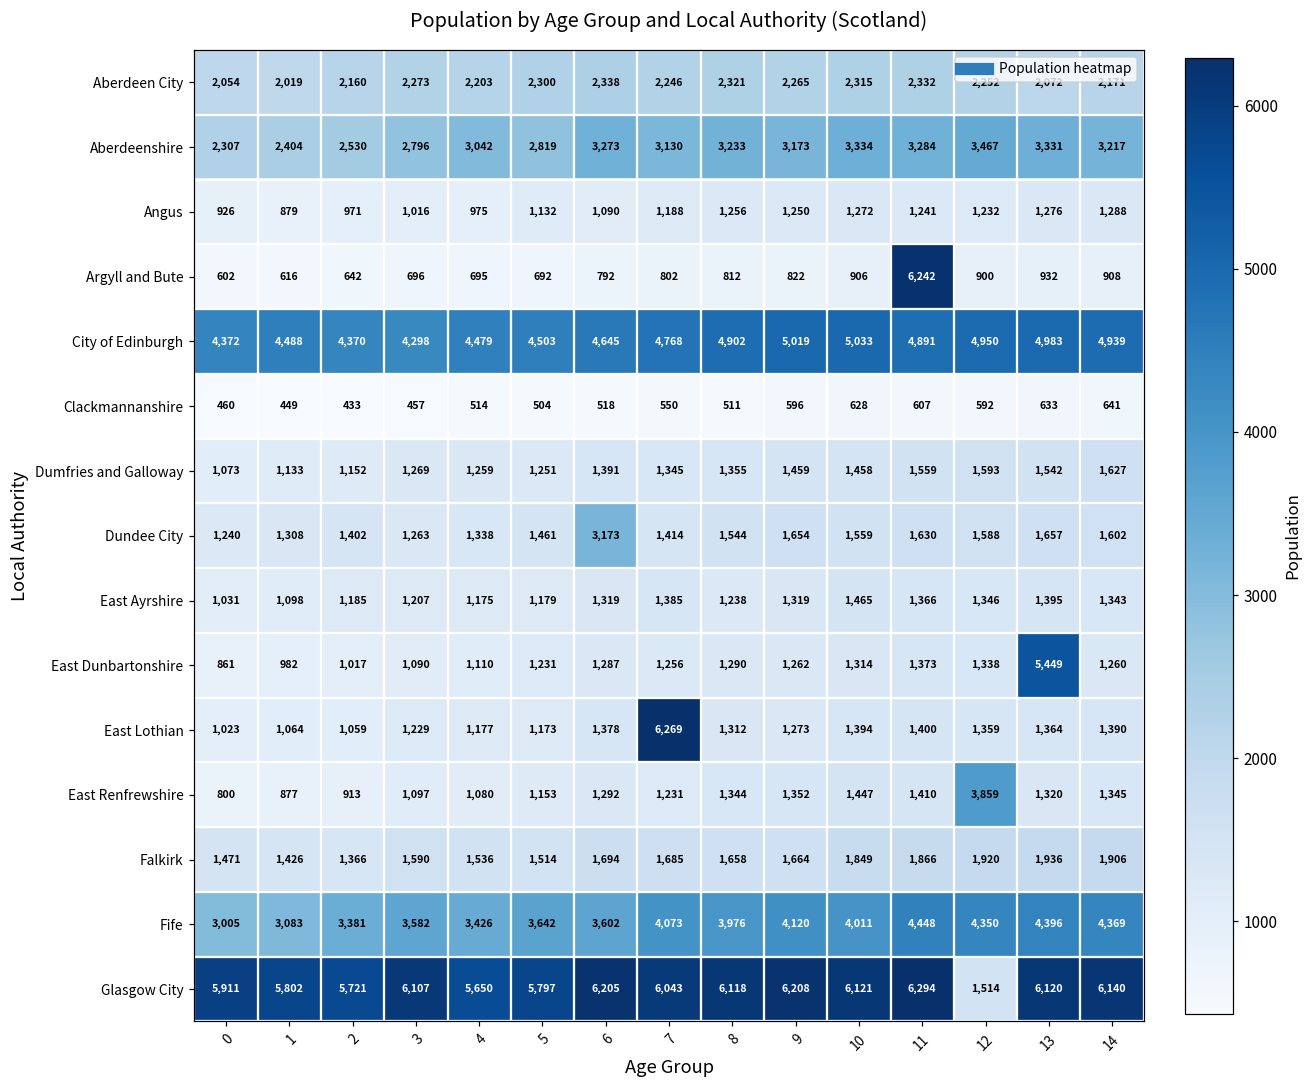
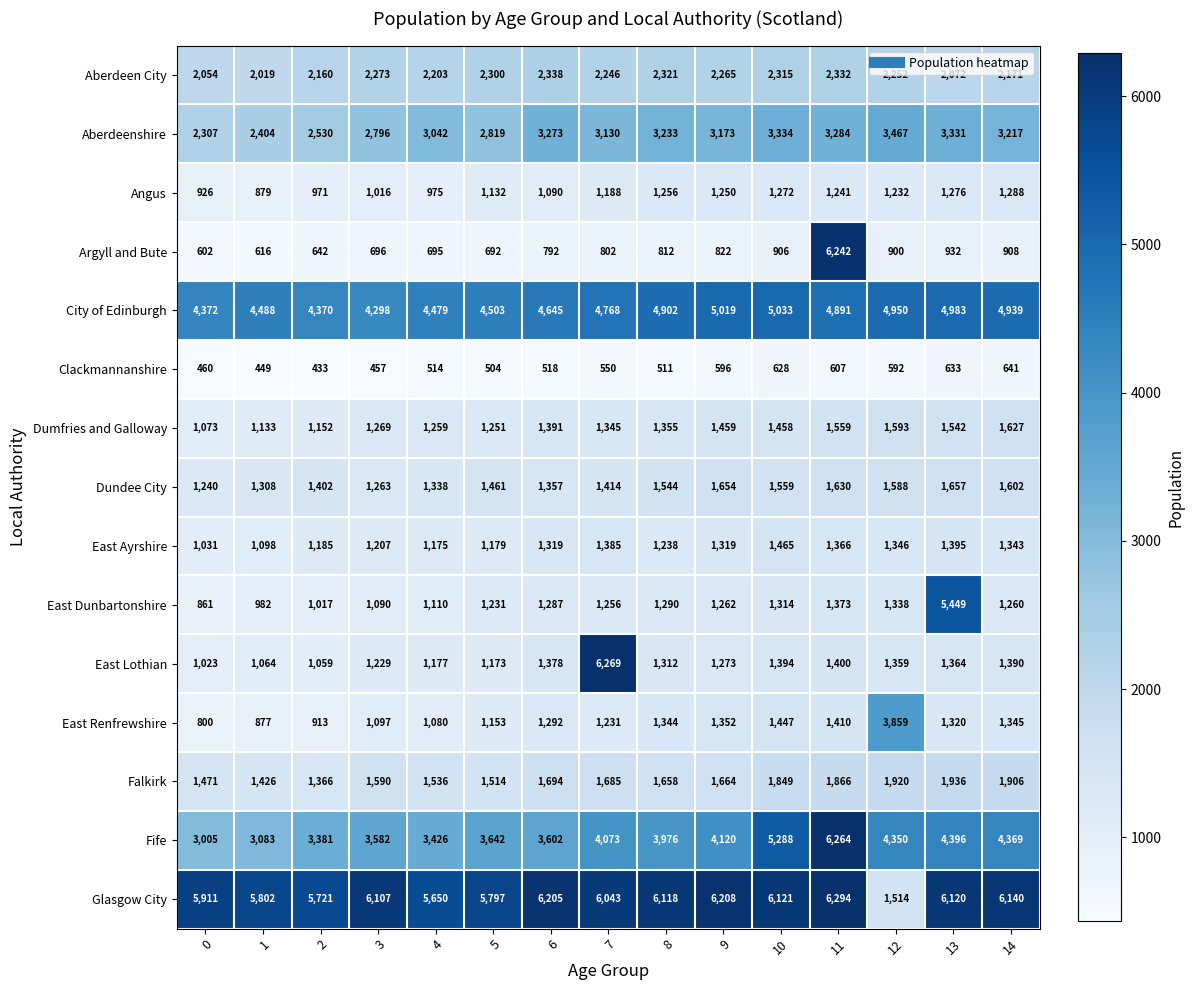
Dundee City, 6: 3,173 -> 1,357
Fife, 10: 4,011 -> 5,288
Fife, 11: 4,448 -> 6,264
